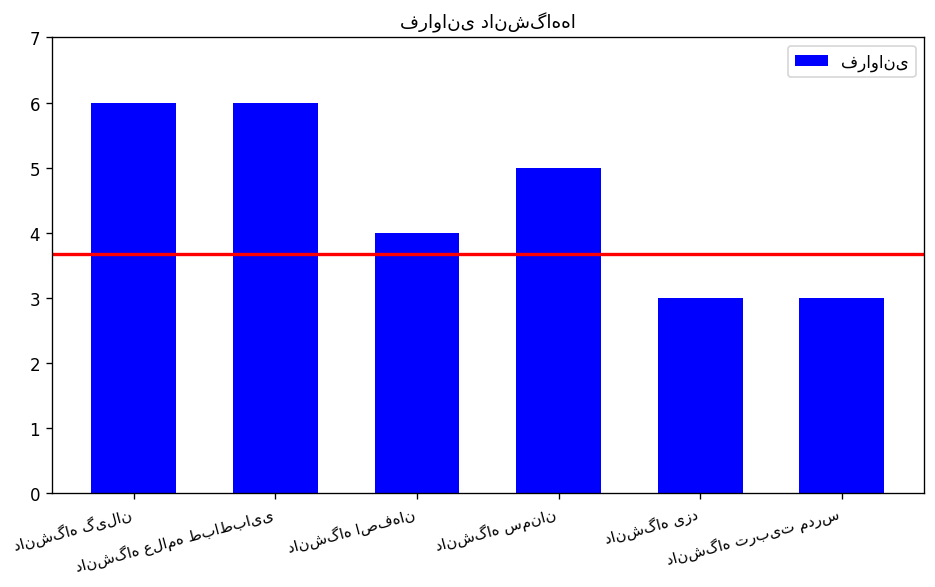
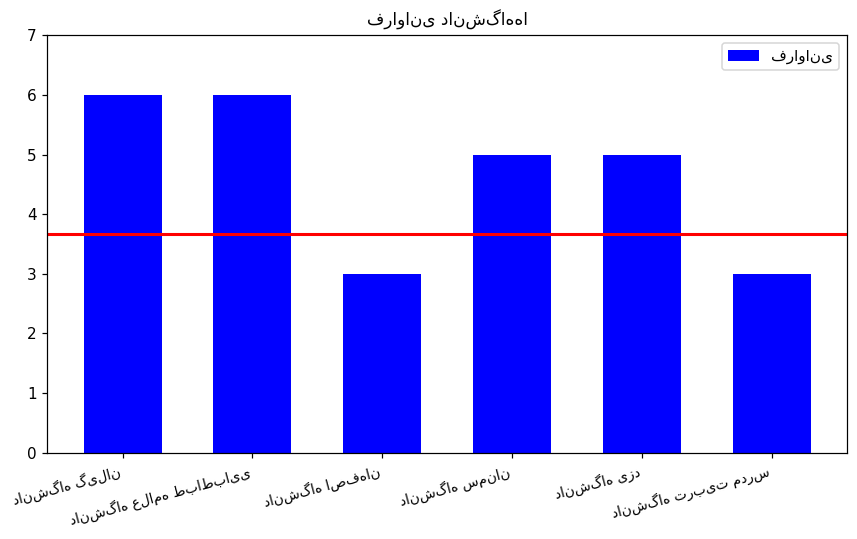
دانشگاه اصفهان: 4 -> 3
دانشگاه یزد: 3 -> 5
